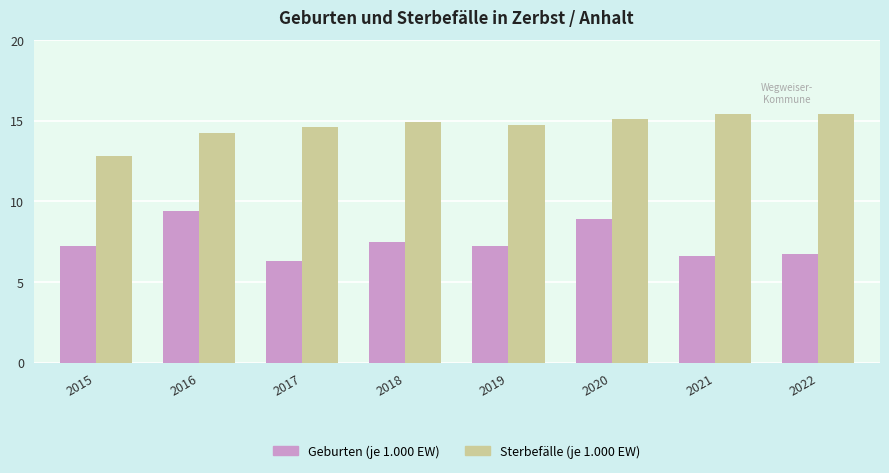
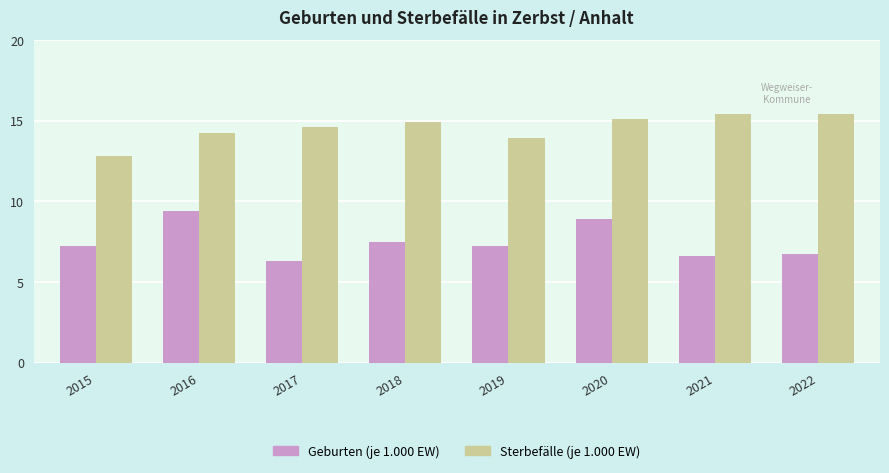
Sterbefälle (je 1.000 EW), 2019: 14.7 -> 13.9
